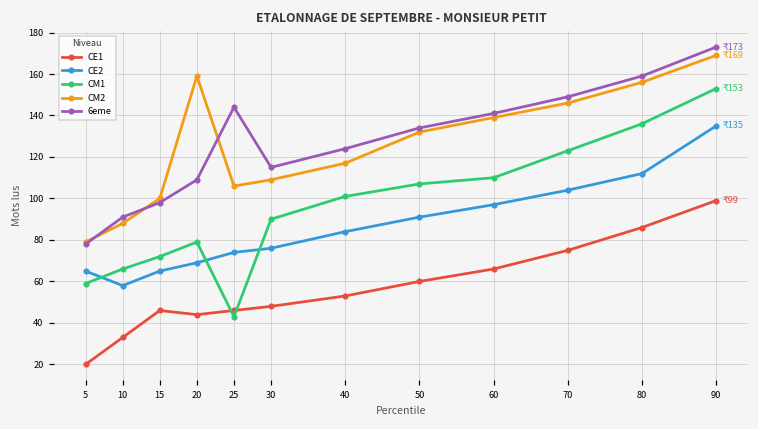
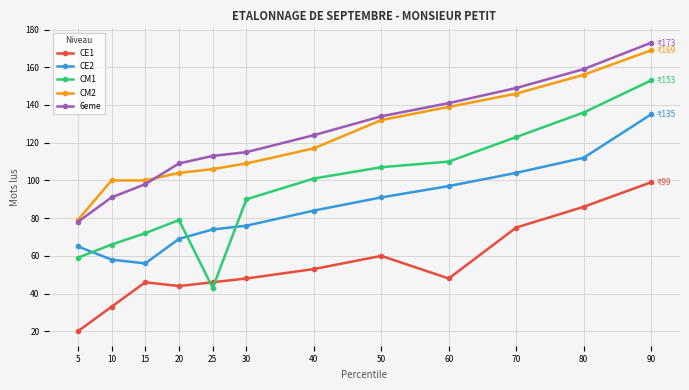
CM2, 10: 88 -> 100
CE2, 15: 65 -> 56
CM2, 20: 159 -> 104
6eme, 25: 144 -> 113
CE1, 60: 66 -> 48
